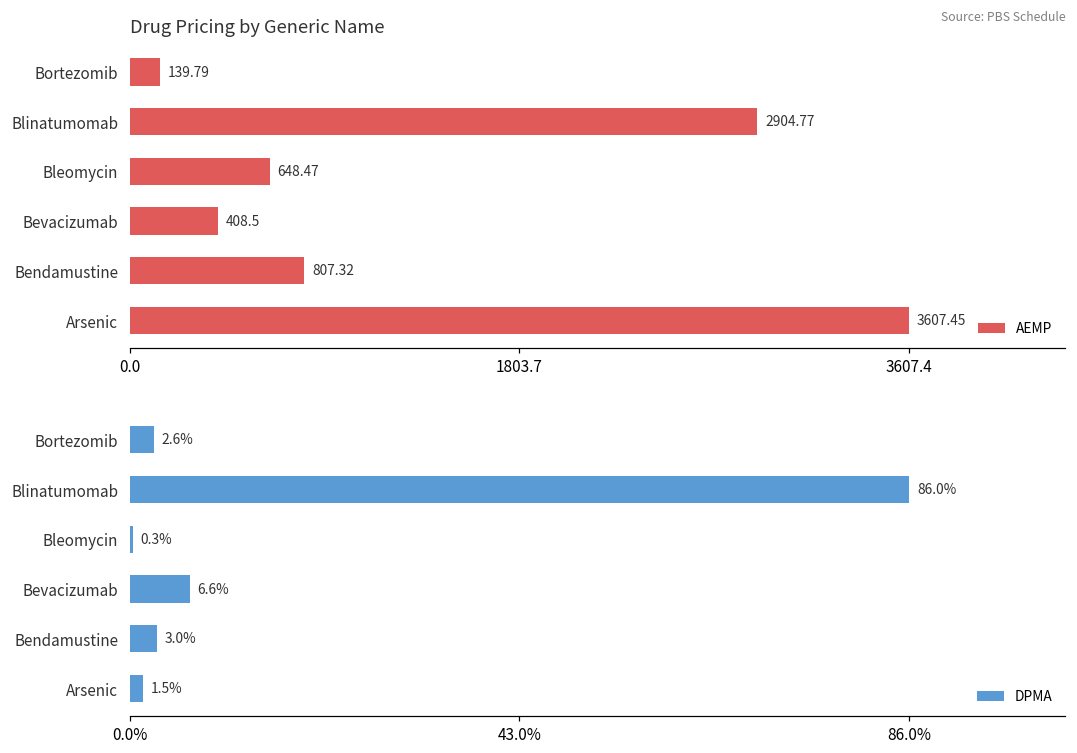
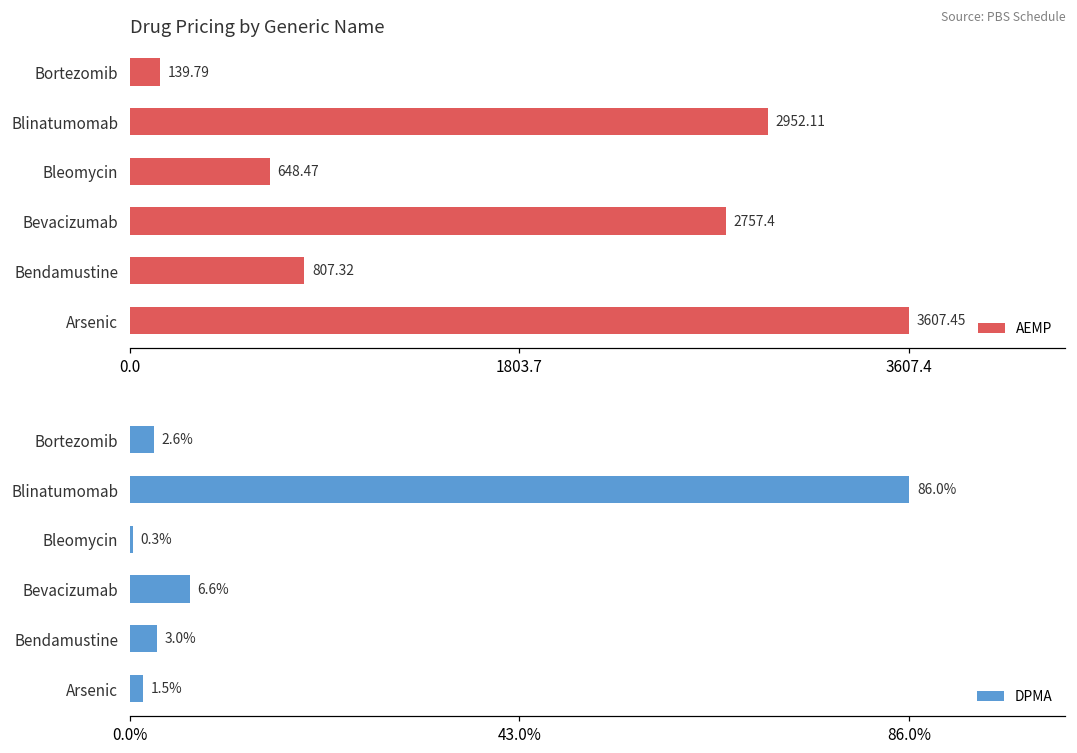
Drug Pricing by Generic Name, Blinatumomab: 2904.77 -> 2952.11
Drug Pricing by Generic Name, Bevacizumab: 408.5 -> 2757.4
